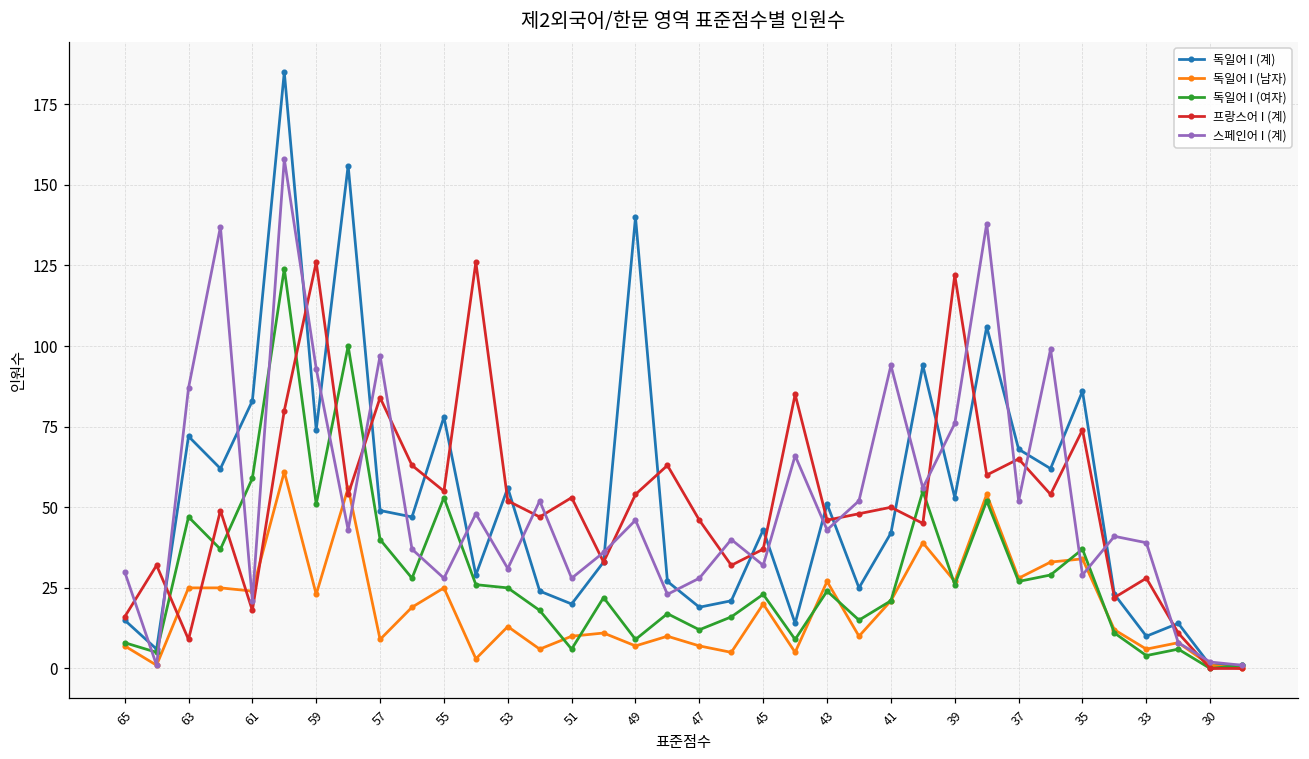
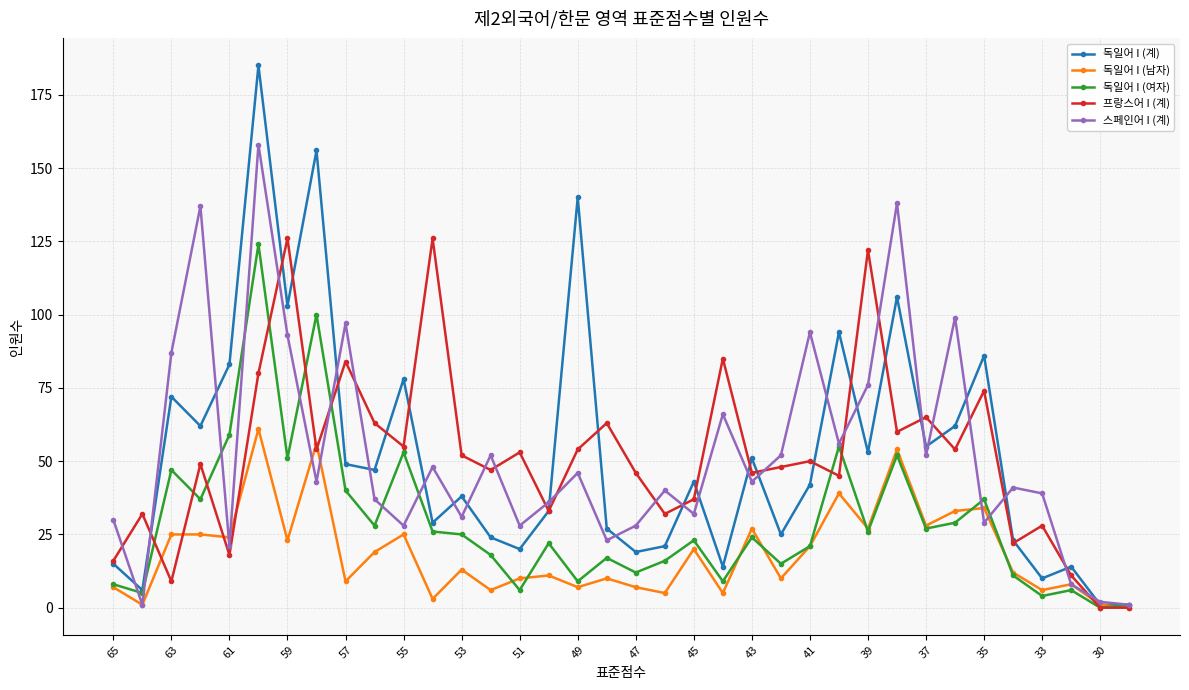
독일어 I (계), 59: 74 -> 103
독일어 I (계), 53: 56 -> 38
독일어 I (계), 37: 68 -> 55
